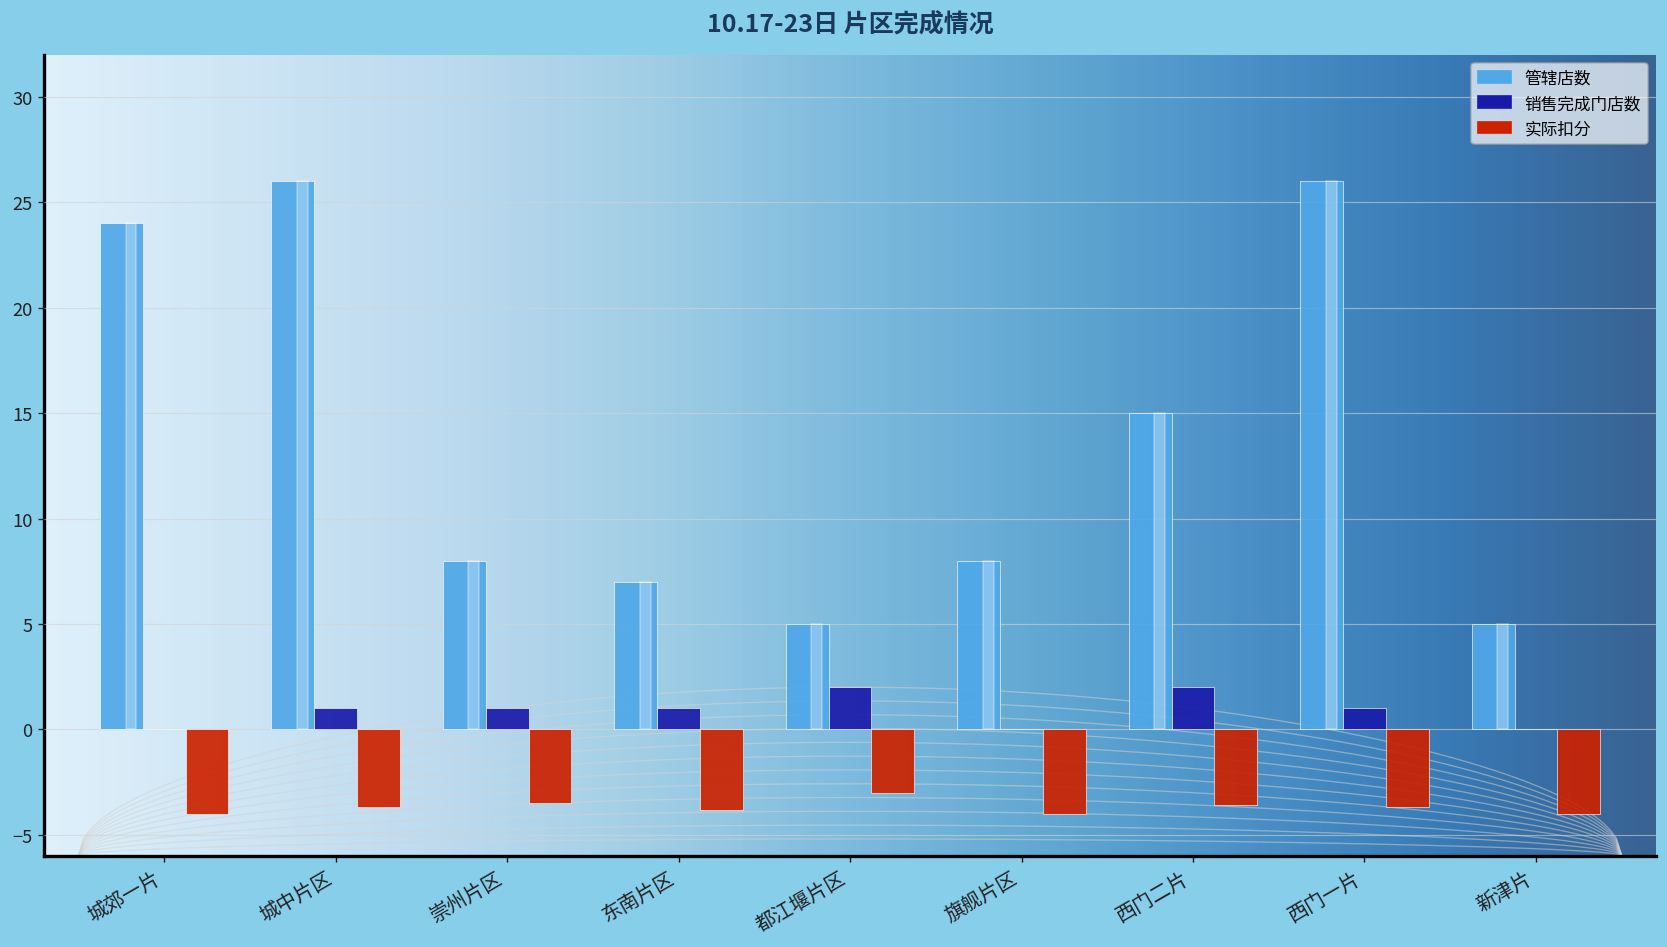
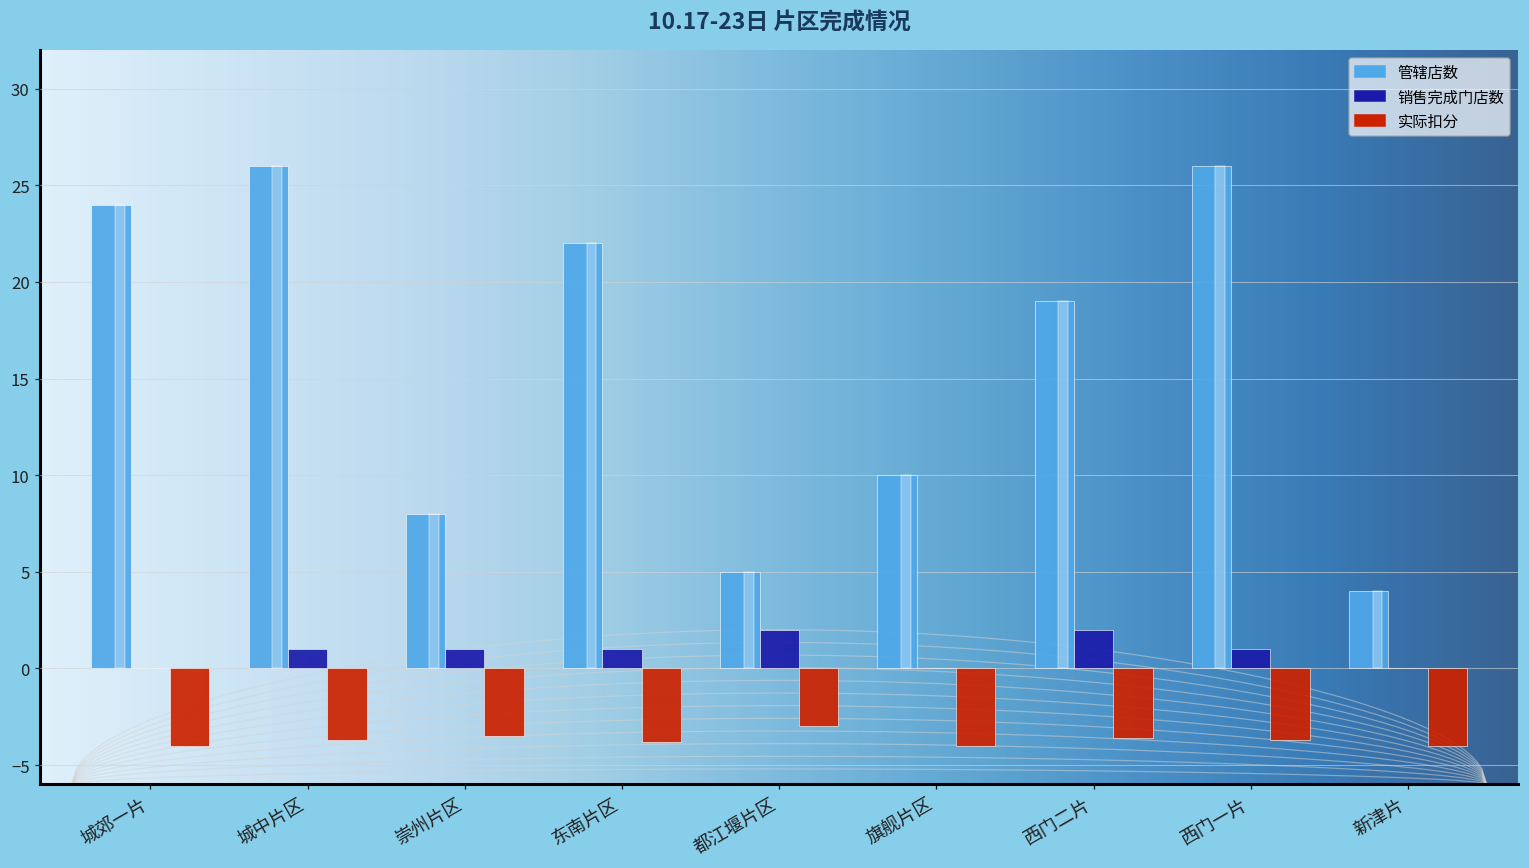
管辖店数, 东南片区: 7 -> 22
管辖店数, 旗舰片区: 8 -> 10
管辖店数, 西门二片: 15 -> 19
管辖店数, 新津片: 5 -> 4
